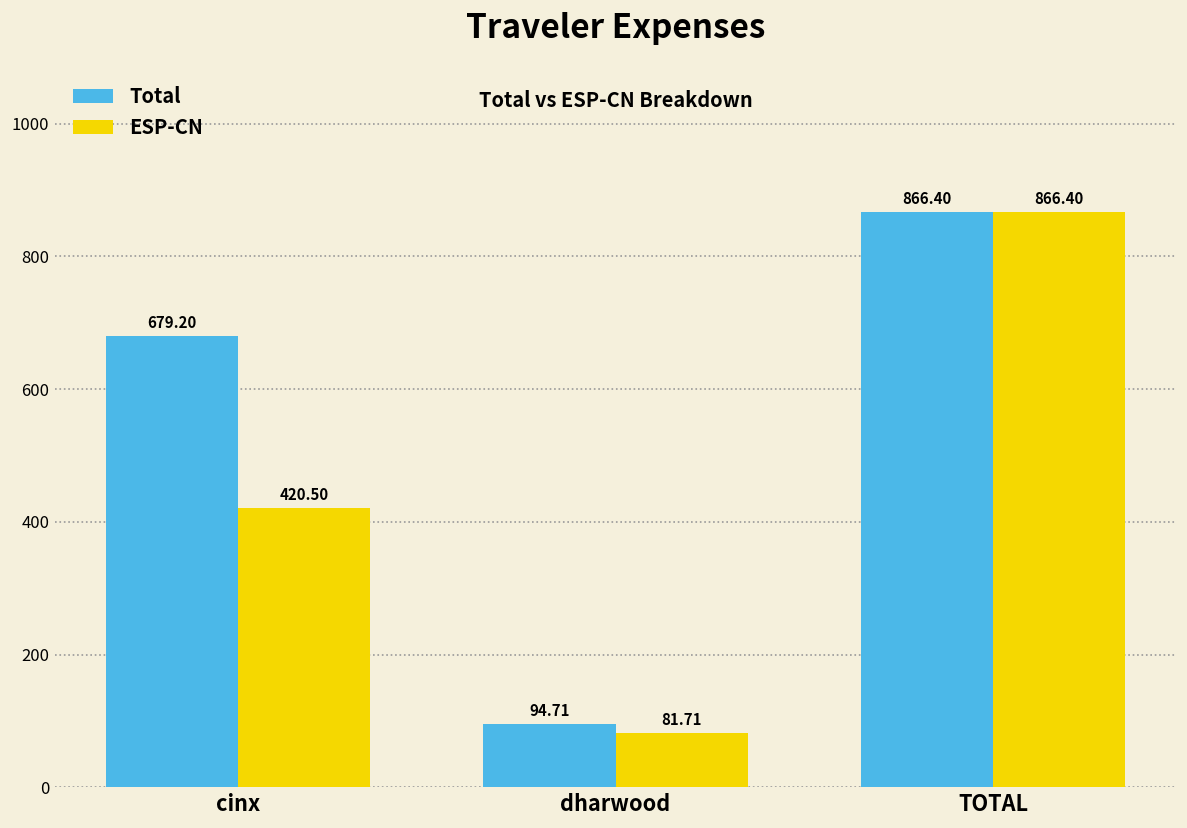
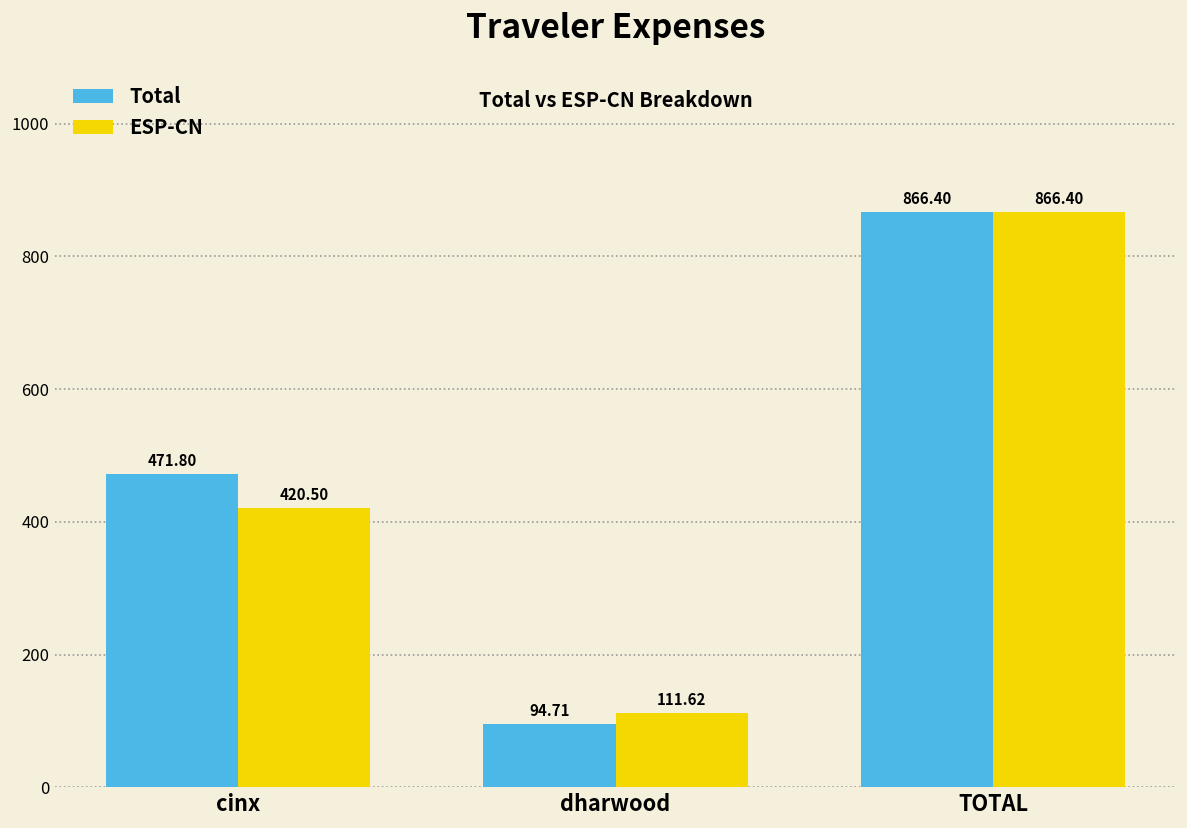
Total, cinx: 679.20 -> 471.80
ESP-CN, dharwood: 81.71 -> 111.62
